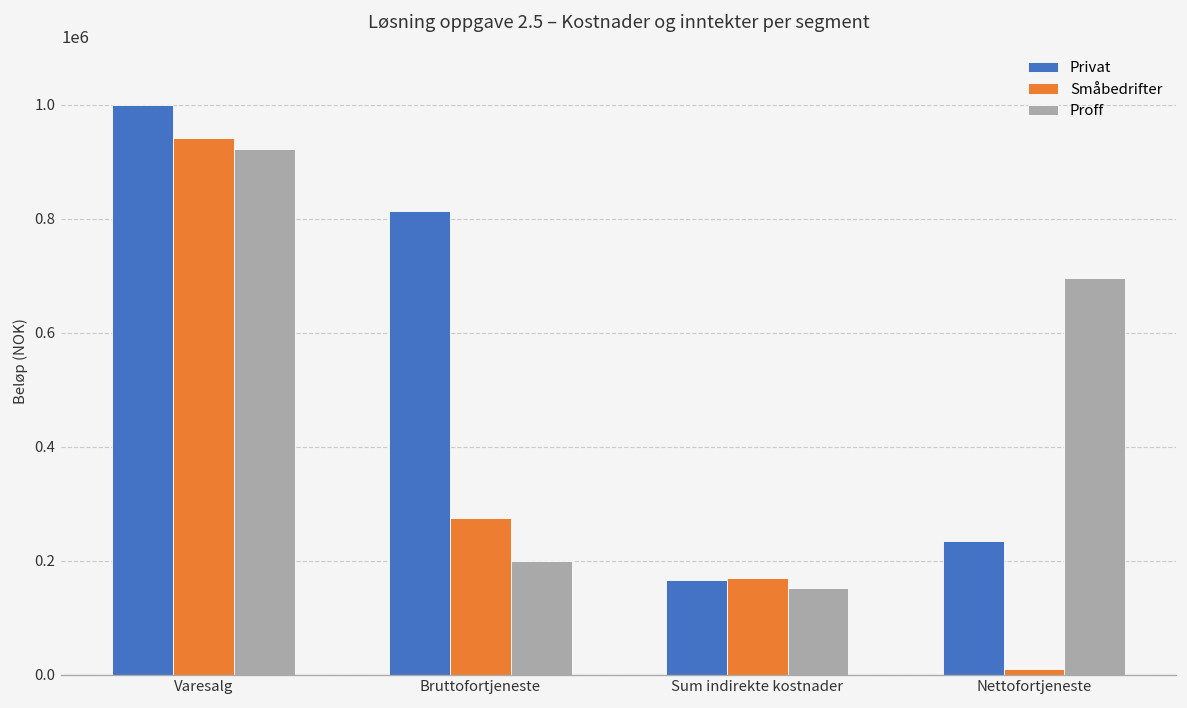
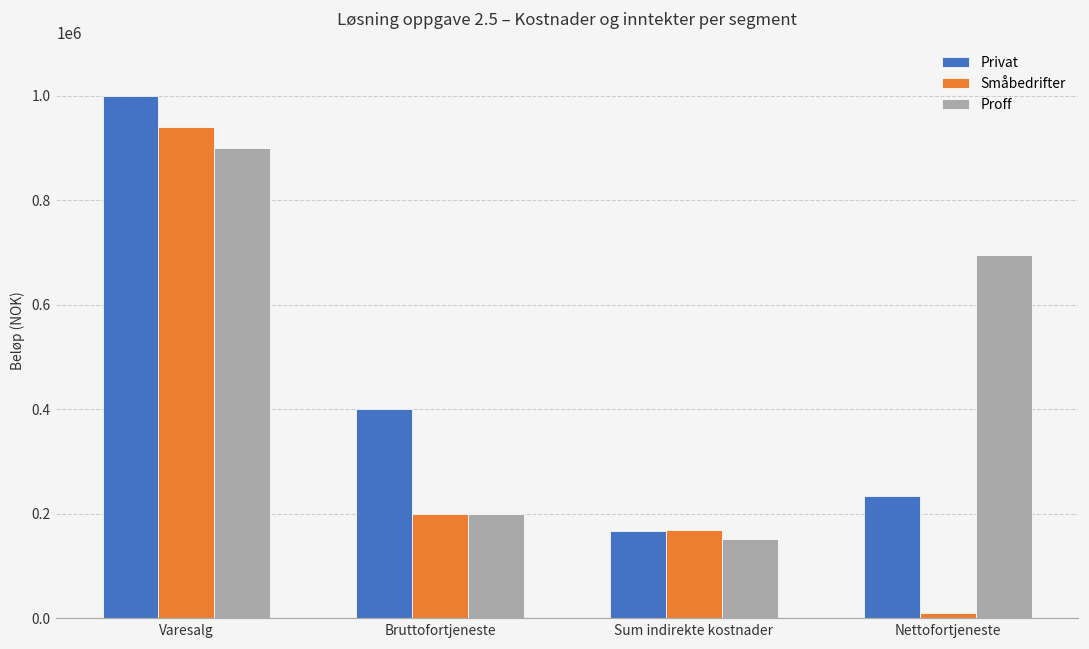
Proff, Varesalg: 920000 -> 900000
Privat, Bruttofortjeneste: 810000 -> 400000
Småbedrifter, Bruttofortjeneste: 280000 -> 200000
